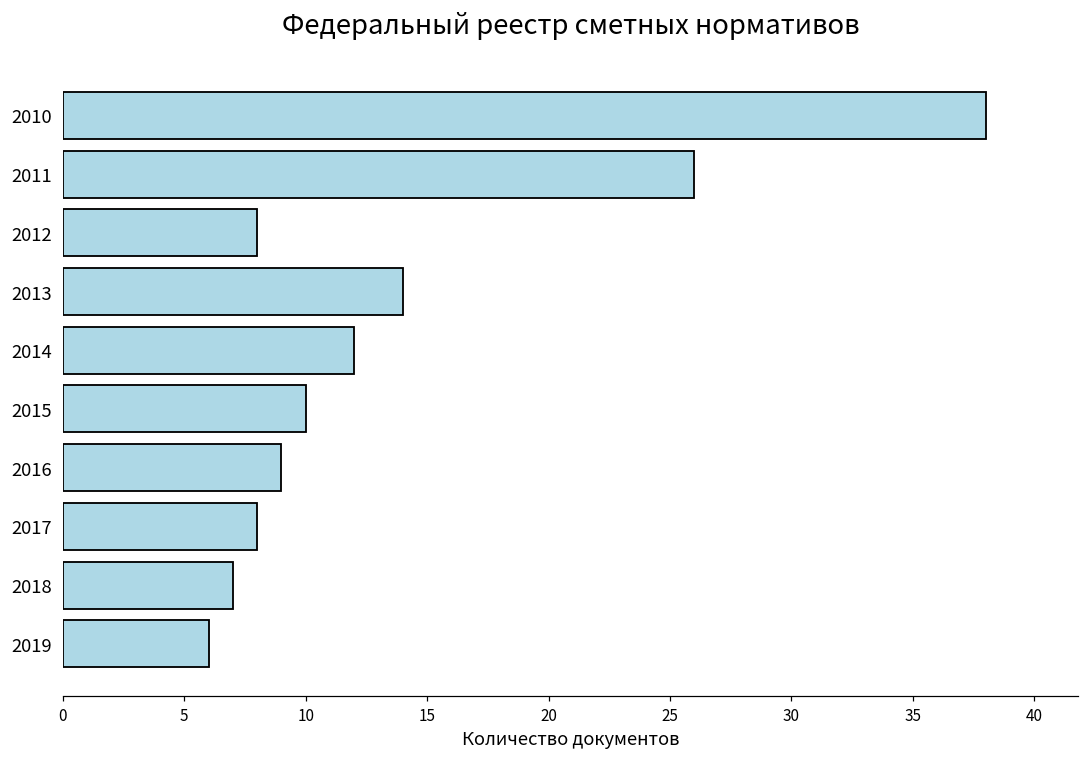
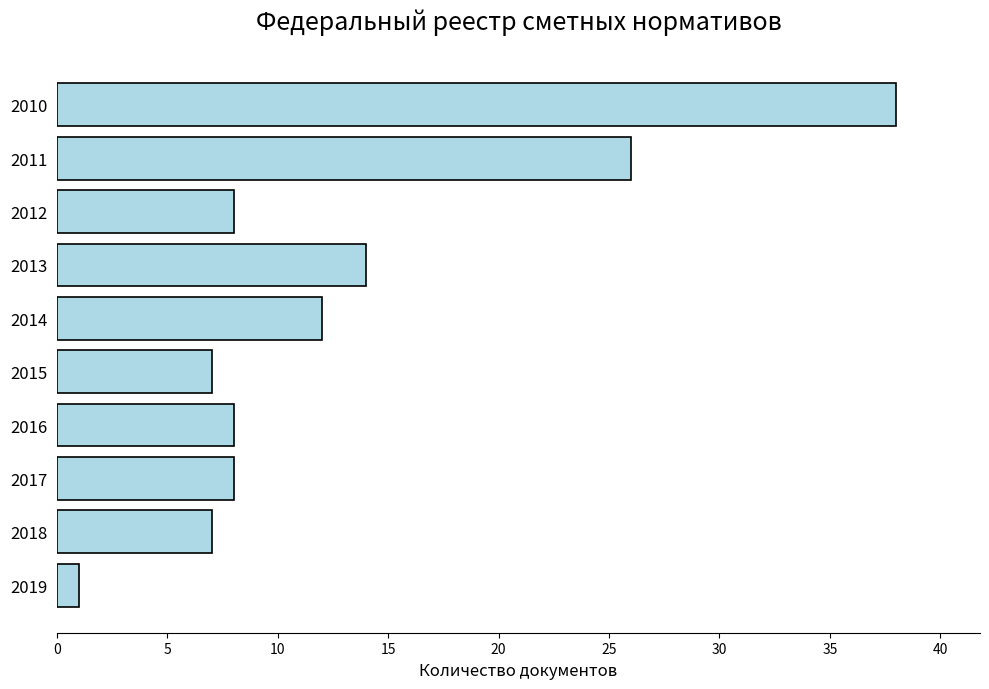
2015: 10 -> 7
2016: 9 -> 8
2019: 6 -> 1
